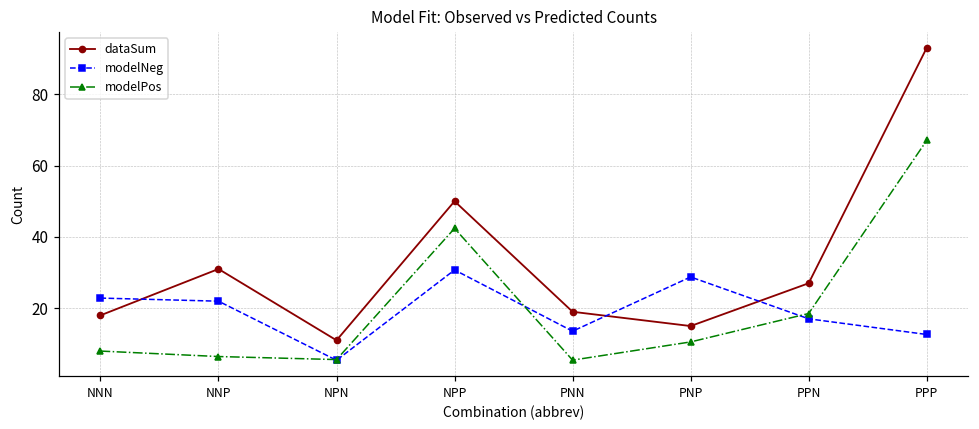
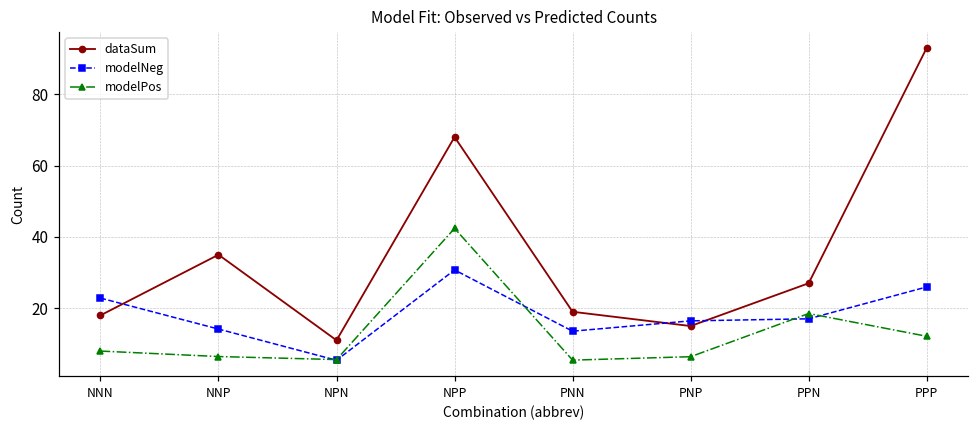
dataSum, NNP: 31 -> 35
modelNeg, NNP: 22 -> 14
dataSum, NPP: 50 -> 68
modelNeg, PNP: 29 -> 16
modelPos, PNP: 11 -> 6
modelNeg, PPP: 13 -> 26
modelPos, PPP: 67 -> 12
